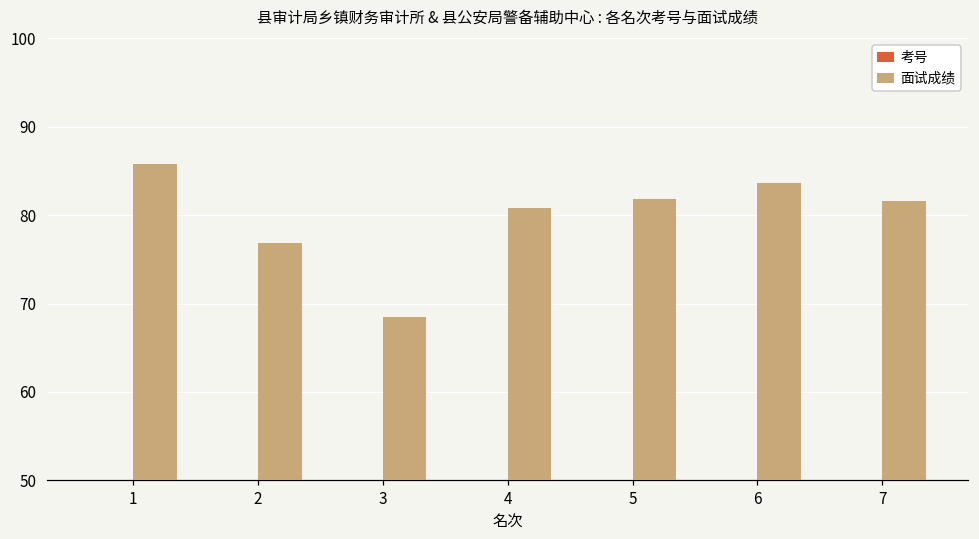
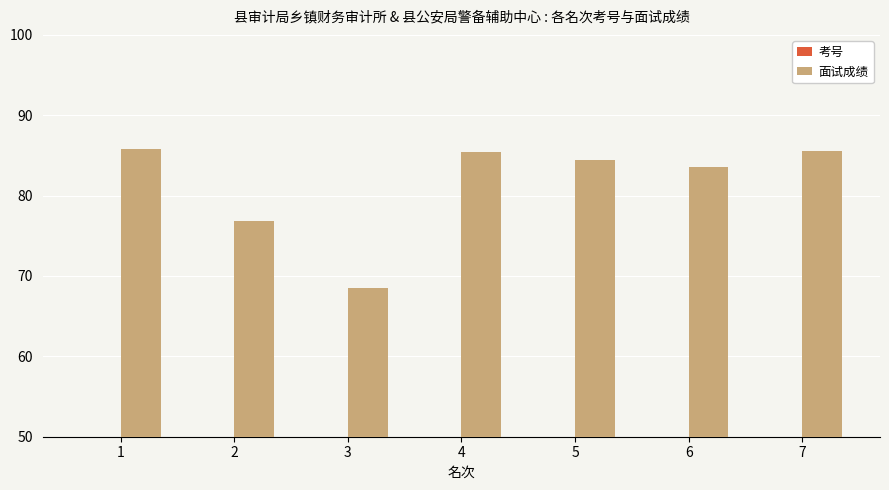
面试成绩, 4: 81 -> 85
面试成绩, 5: 82 -> 84
面试成绩, 7: 82 -> 86
